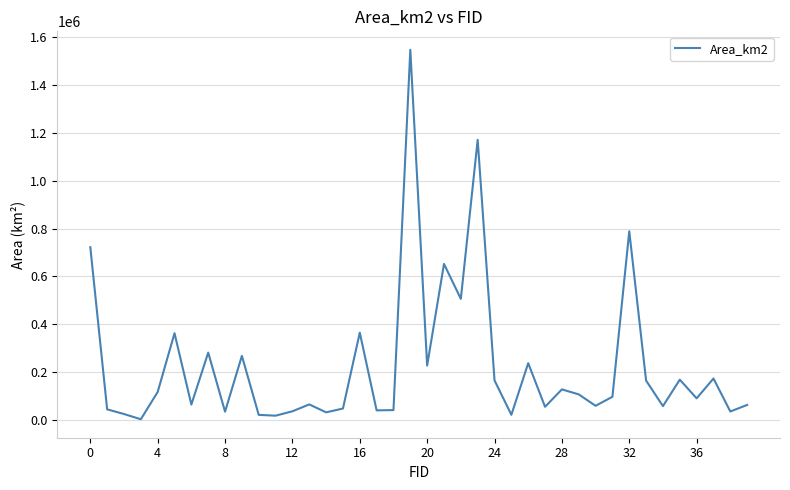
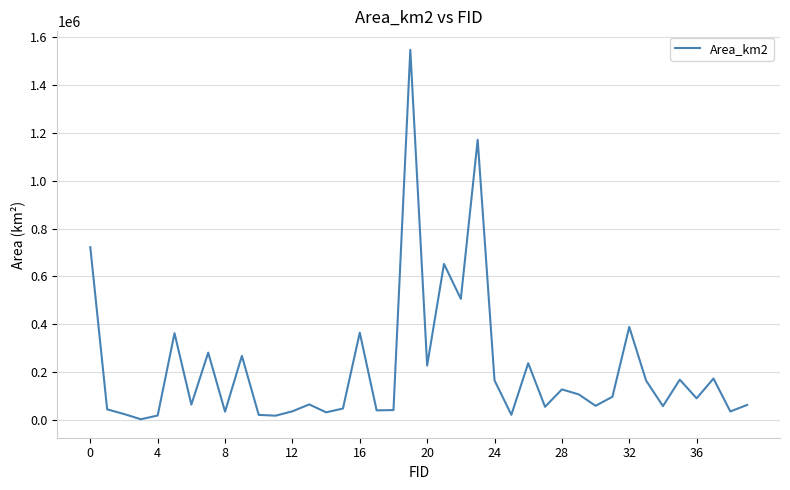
4: 120000 -> 20000
32: 790000 -> 390000
